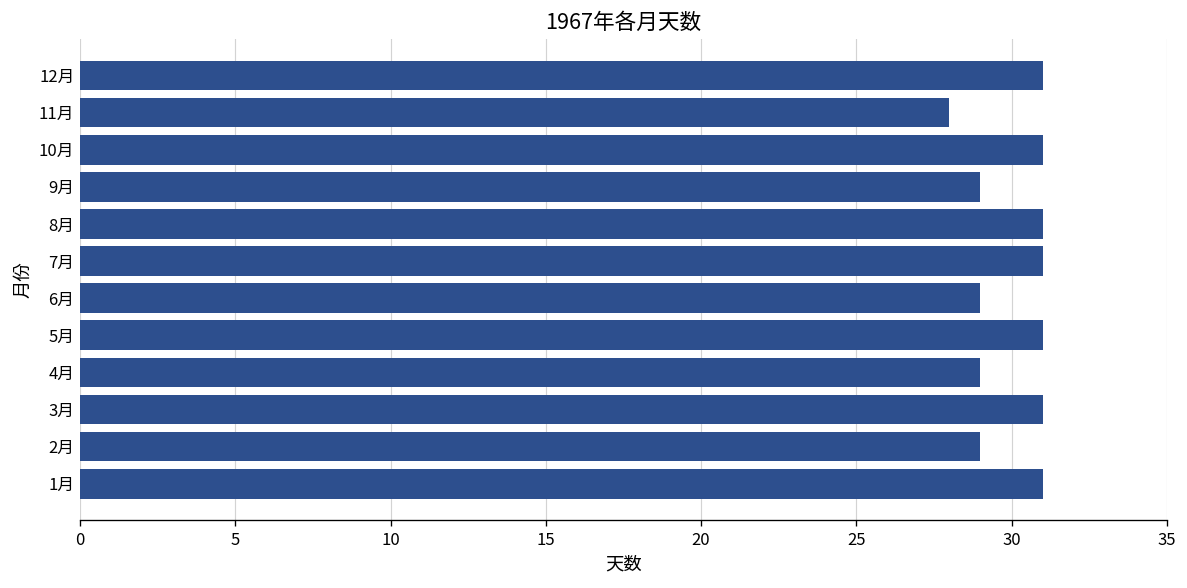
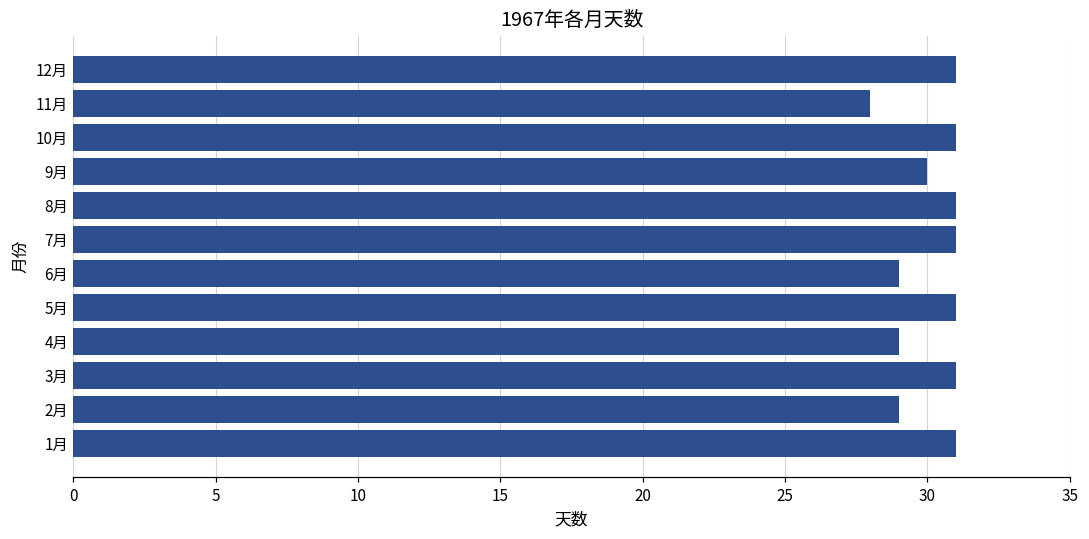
9月: 29 -> 30
